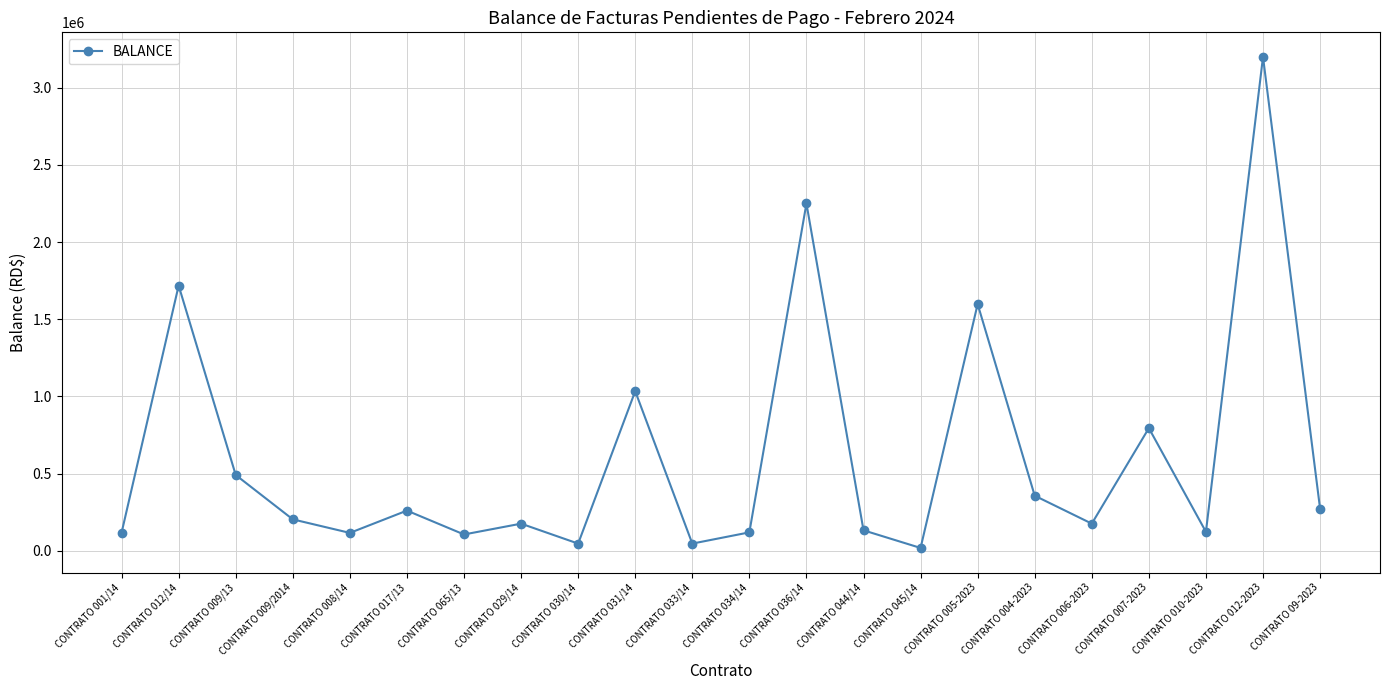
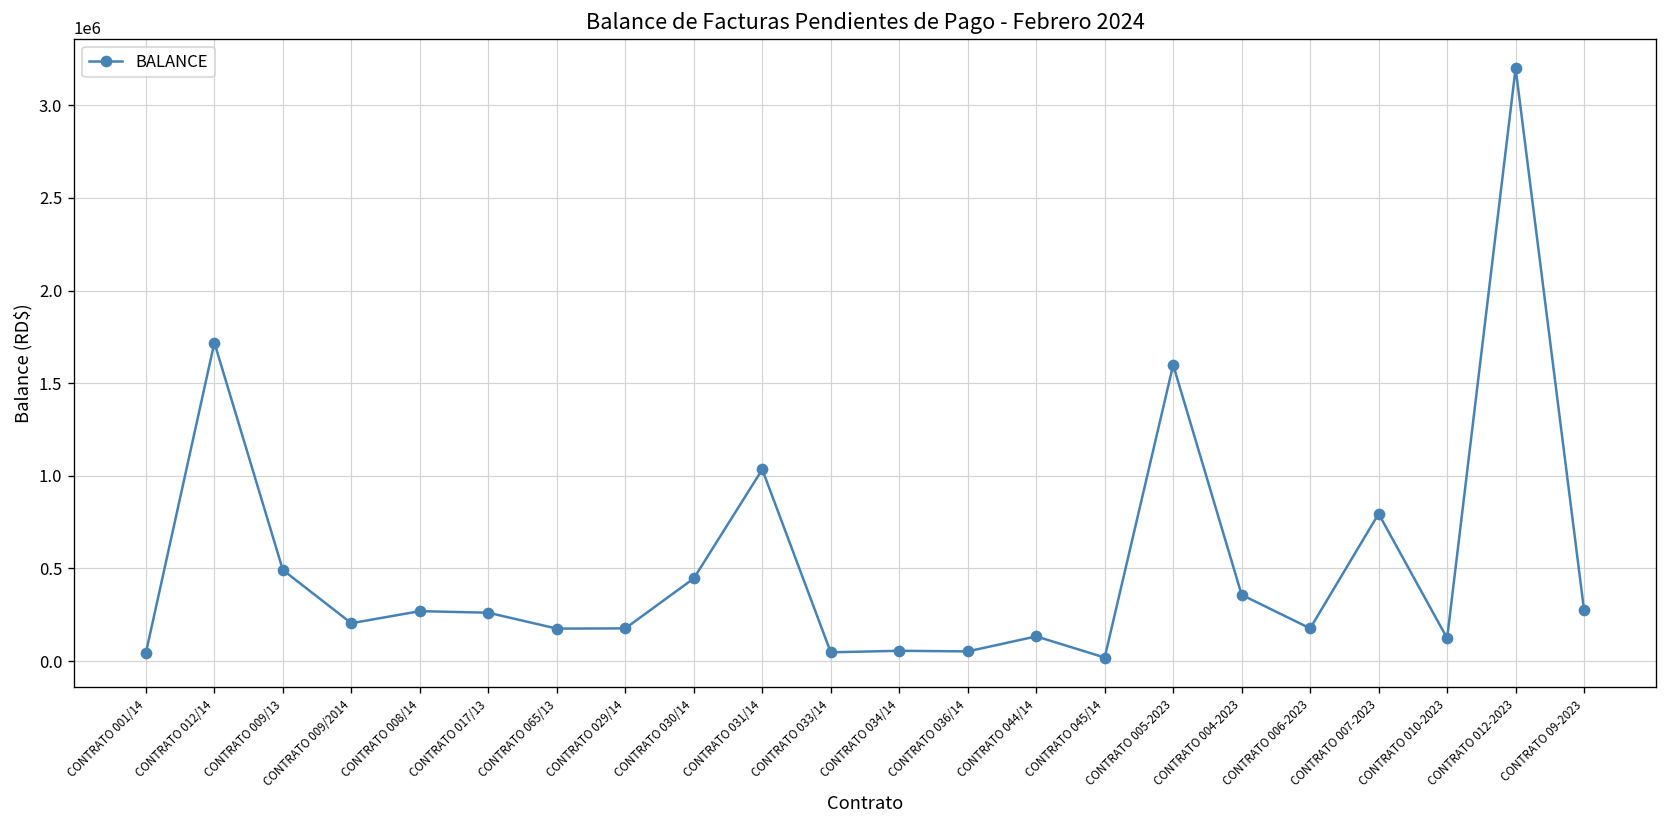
CONTRATO 001/14: 120000 -> 40000
CONTRATO 008/14: 120000 -> 270000
CONTRATO 065/13: 110000 -> 180000
CONTRATO 030/14: 50000 -> 450000
CONTRATO 034/14: 120000 -> 60000
CONTRATO 036/14: 2250000 -> 50000
